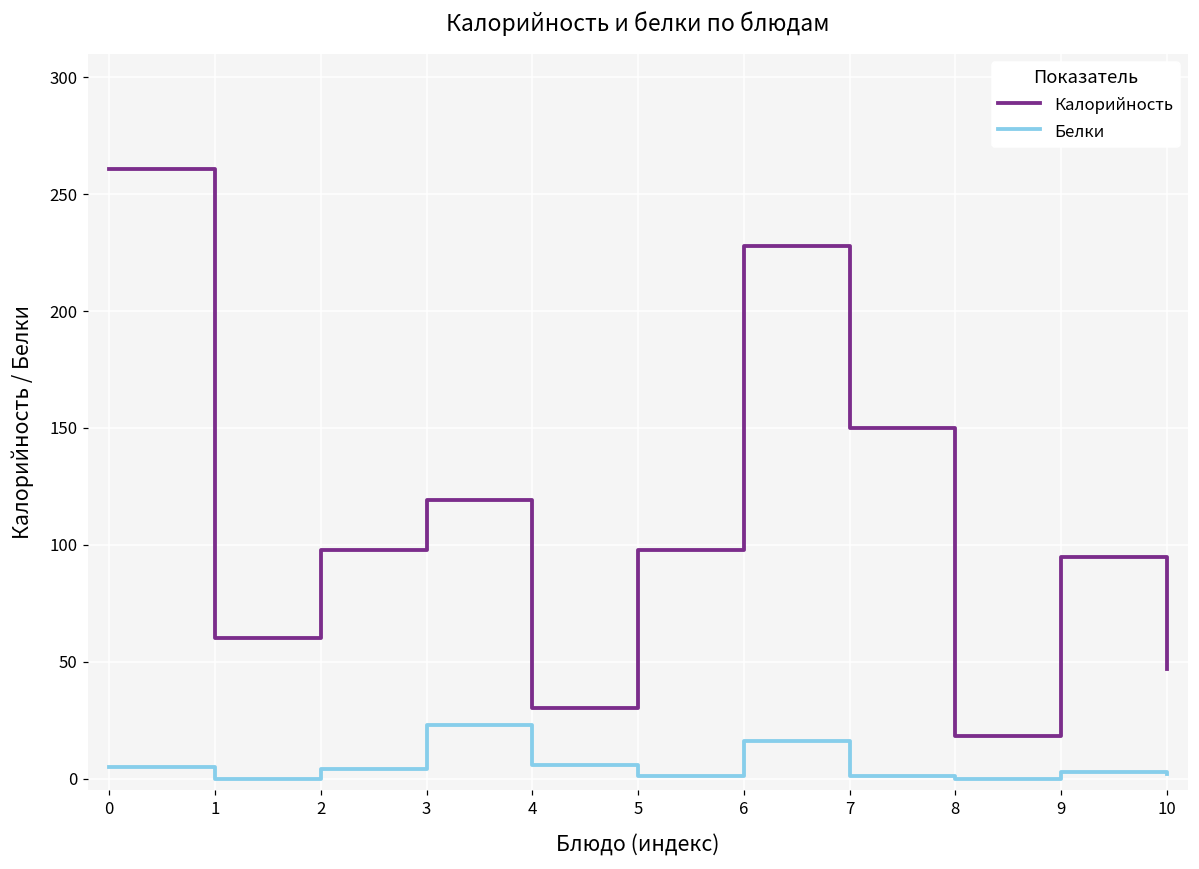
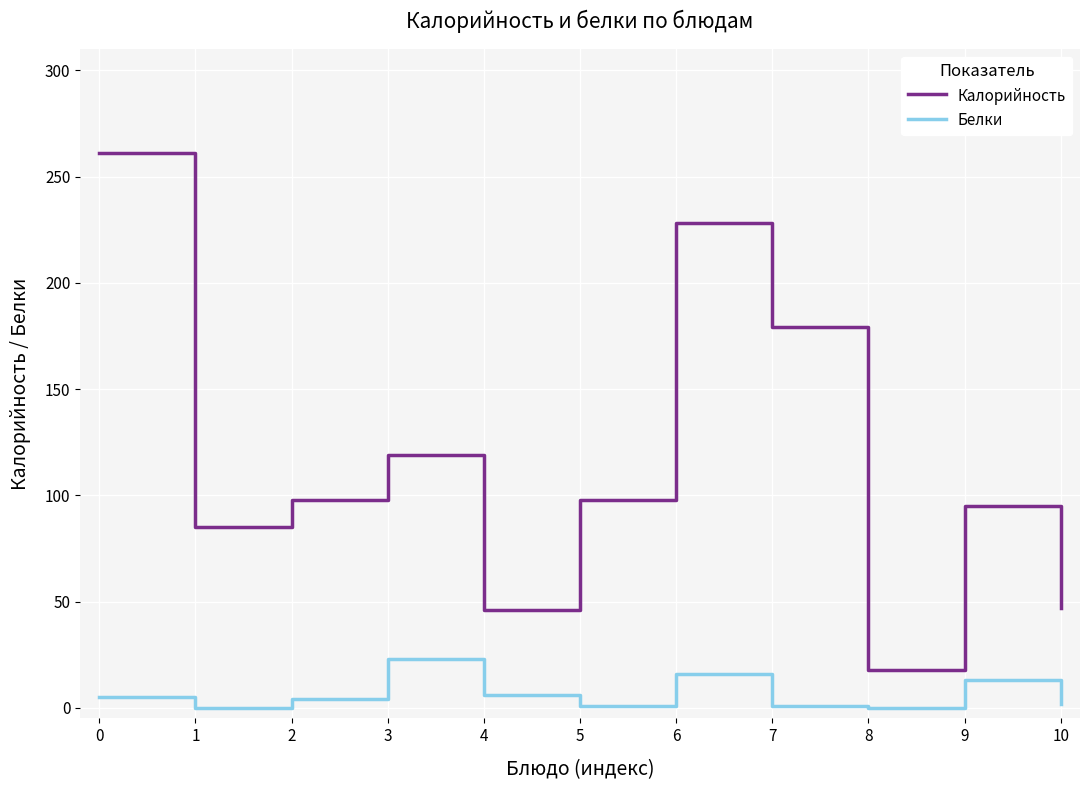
Калорийность, 1: 60 -> 85
Калорийность, 4: 30 -> 46
Калорийность, 7: 150 -> 179
Белки, 9: 3 -> 13
